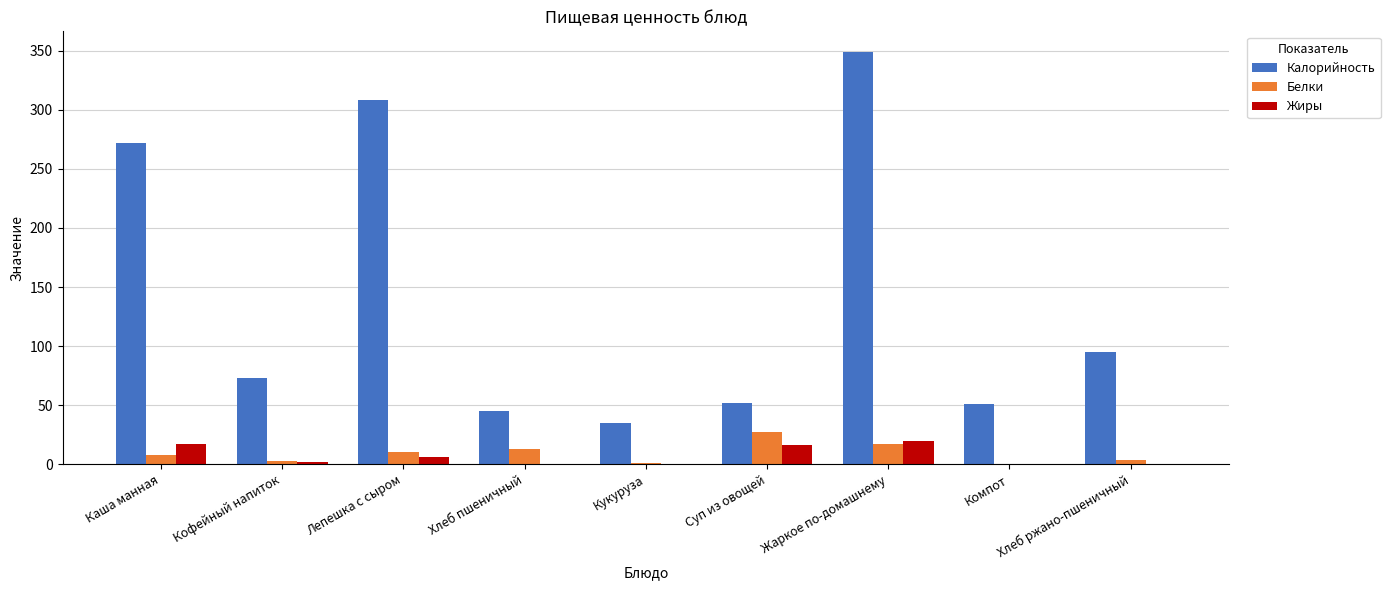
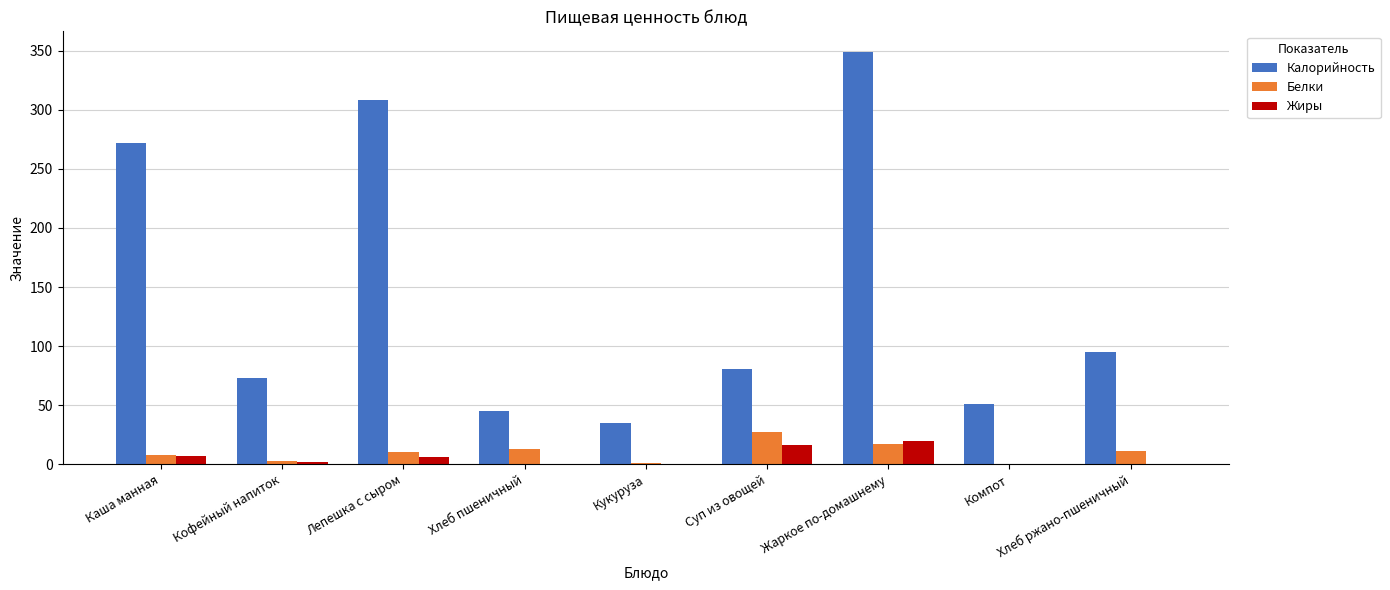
Жиры, Каша манная: 17 -> 7
Калорийность, Суп из овощей: 52 -> 81
Белки, Хлеб ржано-пшеничный: 3 -> 11
